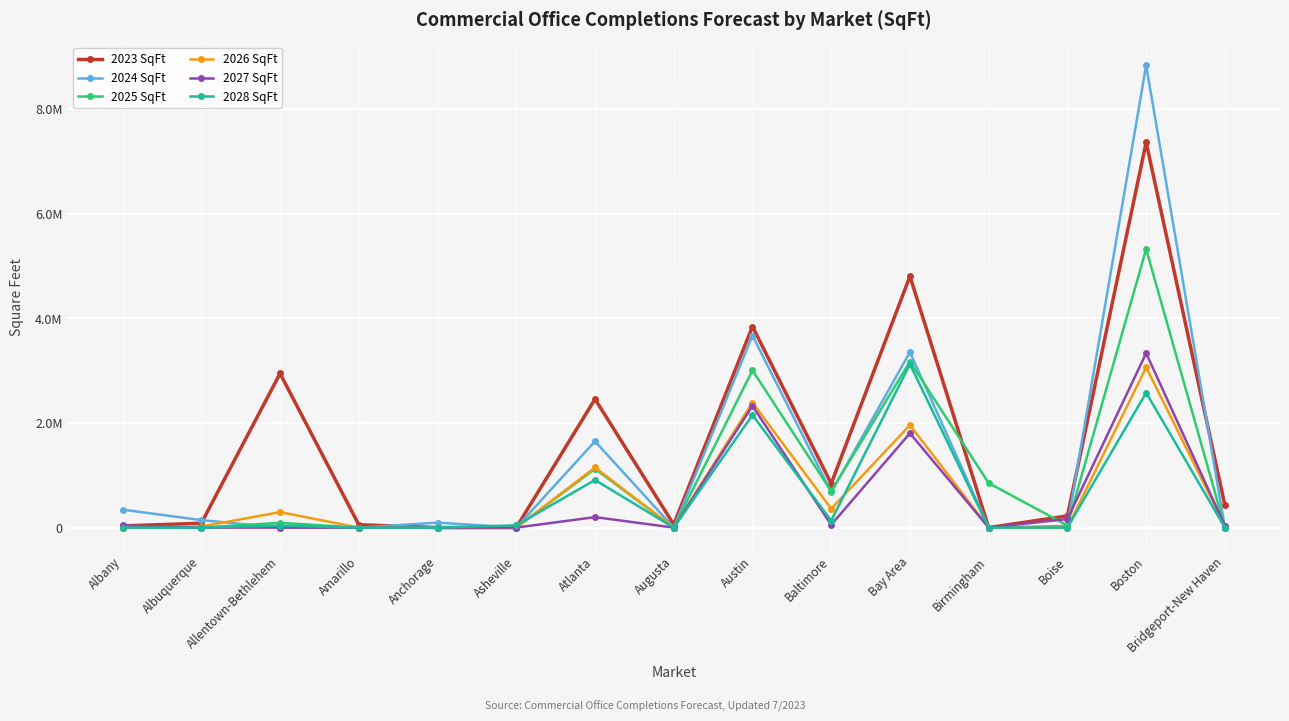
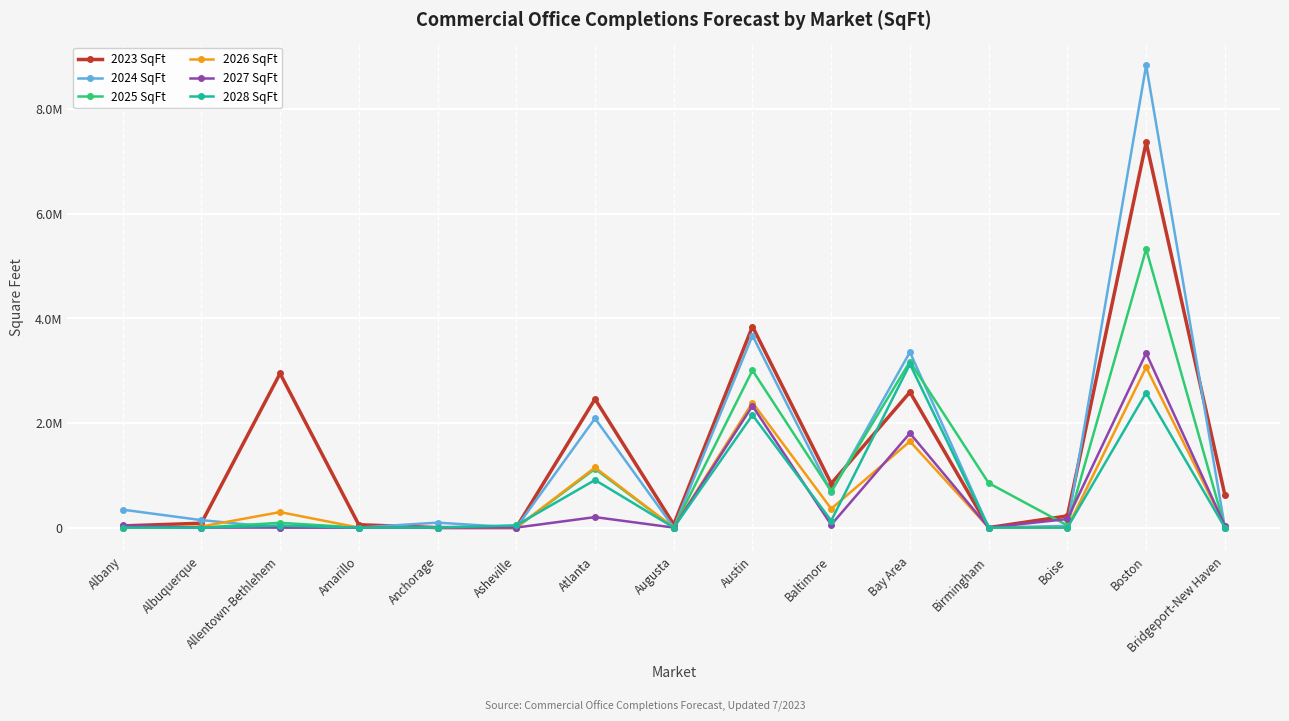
2024 SqFt, Atlanta: 1600000 -> 2100000
2023 SqFt, Bay Area: 4800000 -> 2600000
2026 SqFt, Bay Area: 2000000 -> 1600000
2023 SqFt, Bridgeport-New Haven: 400000 -> 600000
